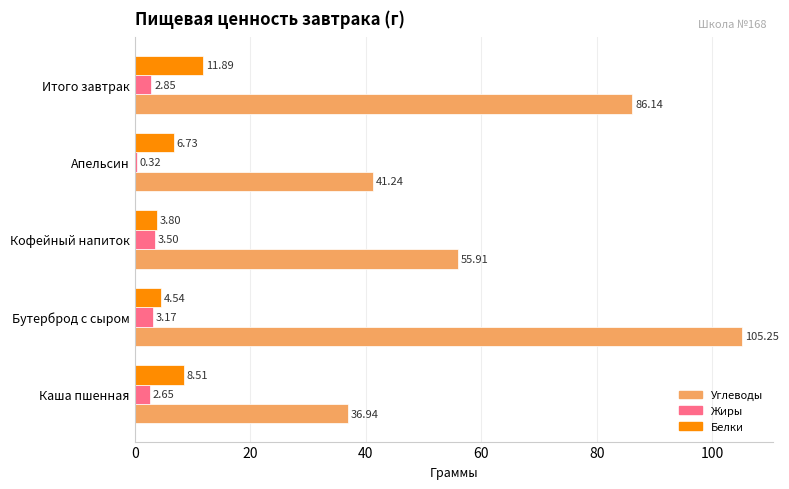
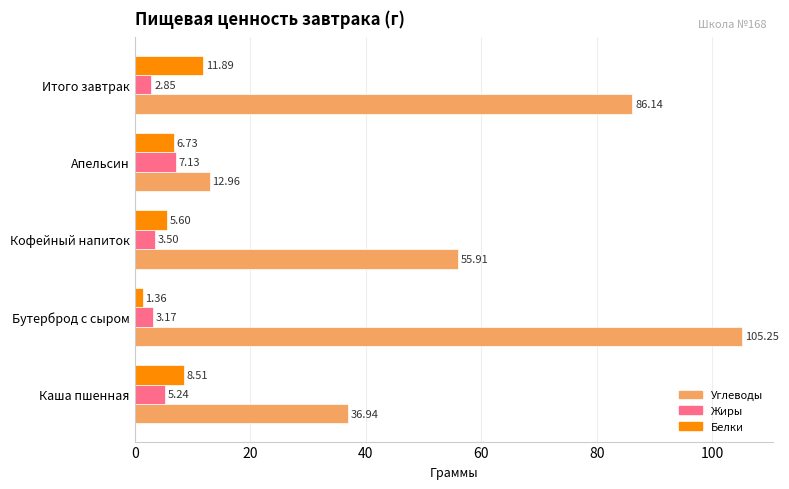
Жиры, Апельсин: 0.32 -> 7.13
Углеводы, Апельсин: 41.24 -> 12.96
Белки, Кофейный напиток: 3.80 -> 5.60
Белки, Бутерброд с сыром: 4.54 -> 1.36
Жиры, Каша пшенная: 2.65 -> 5.24
